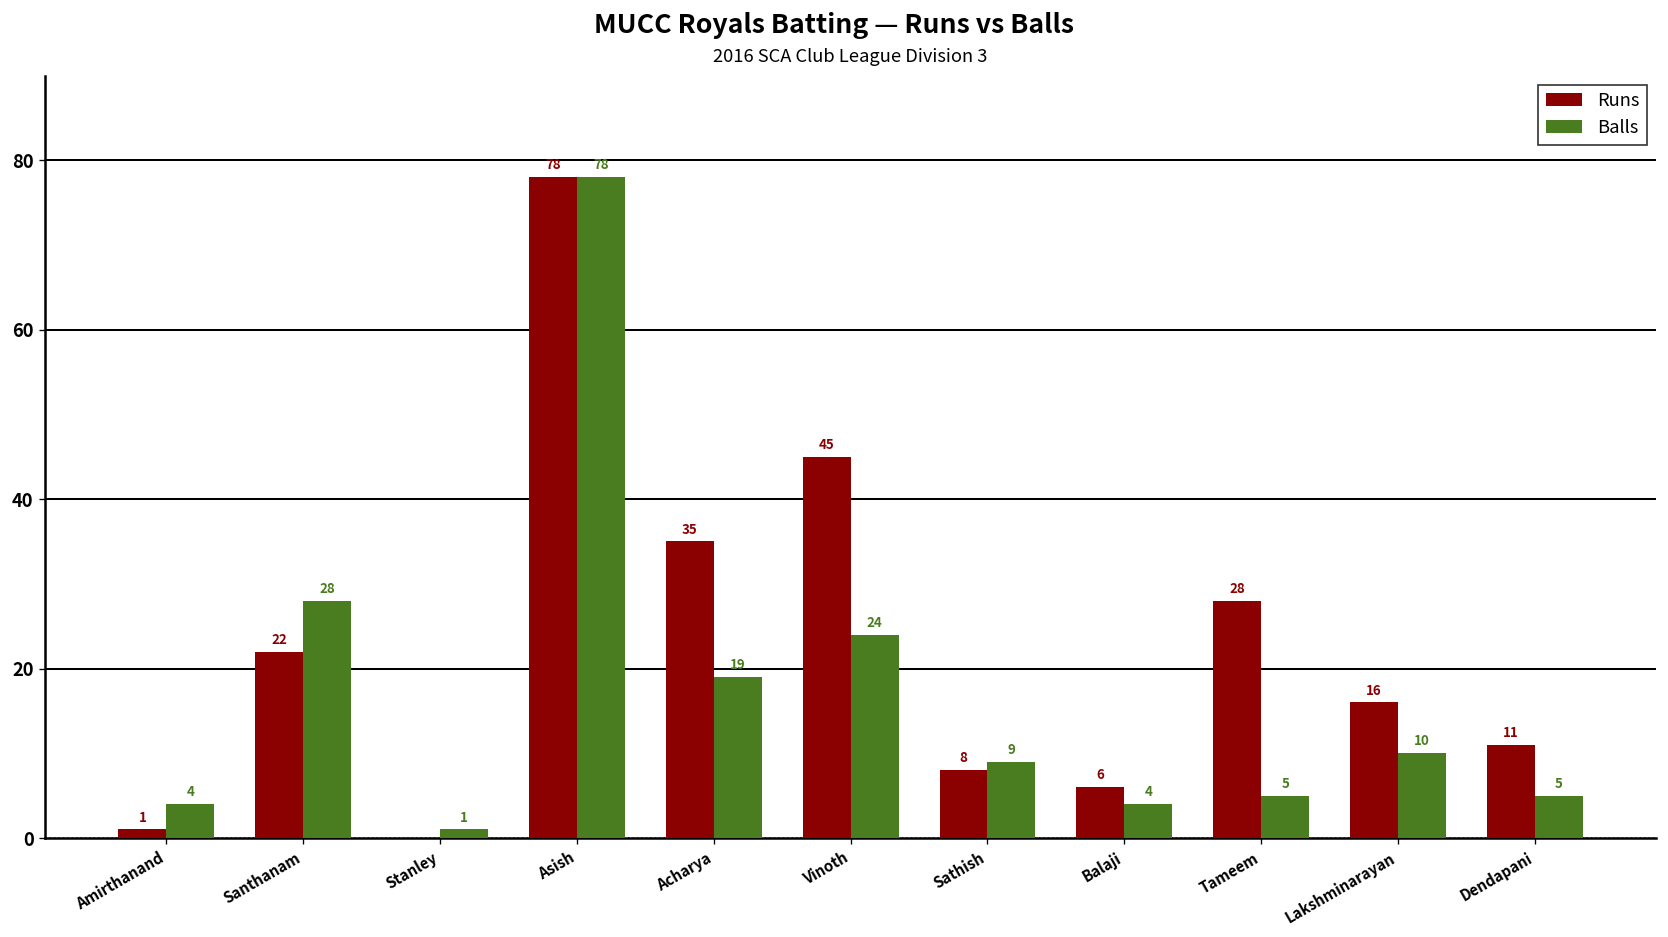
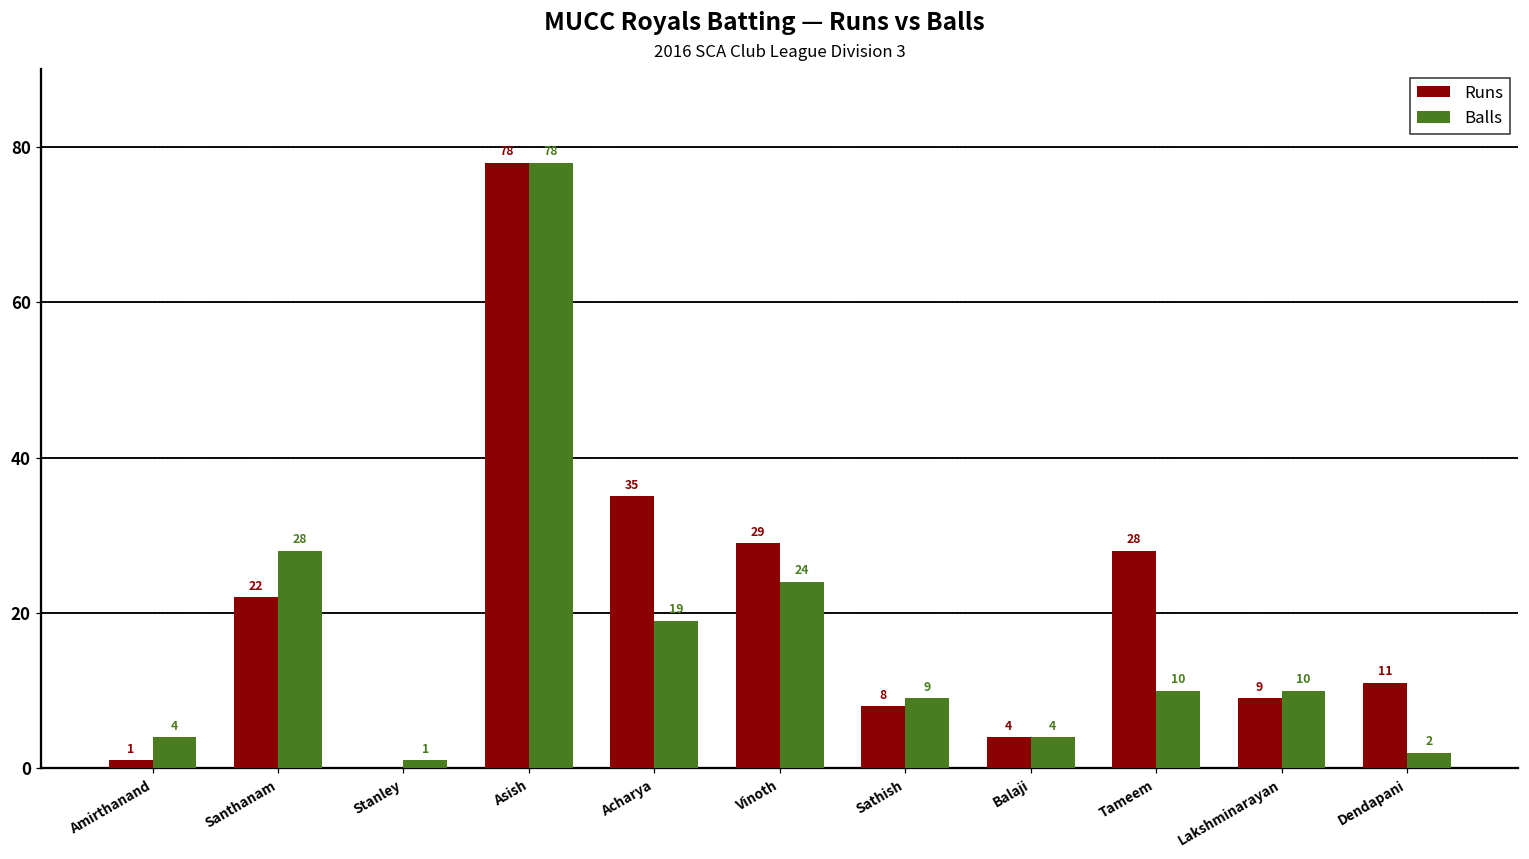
Runs, Vinoth: 45 -> 29
Runs, Balaji: 6 -> 4
Balls, Tameem: 5 -> 10
Runs, Lakshminarayan: 16 -> 9
Balls, Dendapani: 5 -> 2
